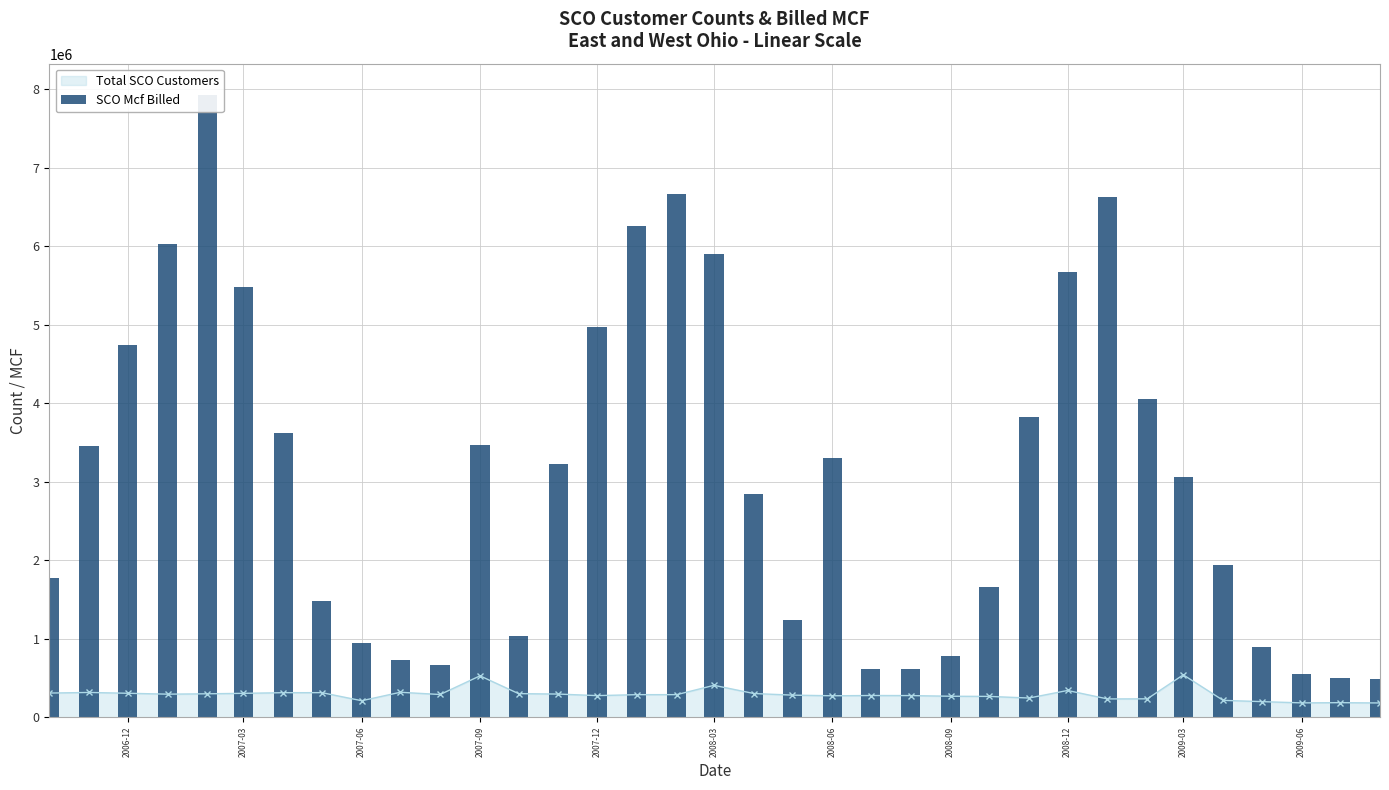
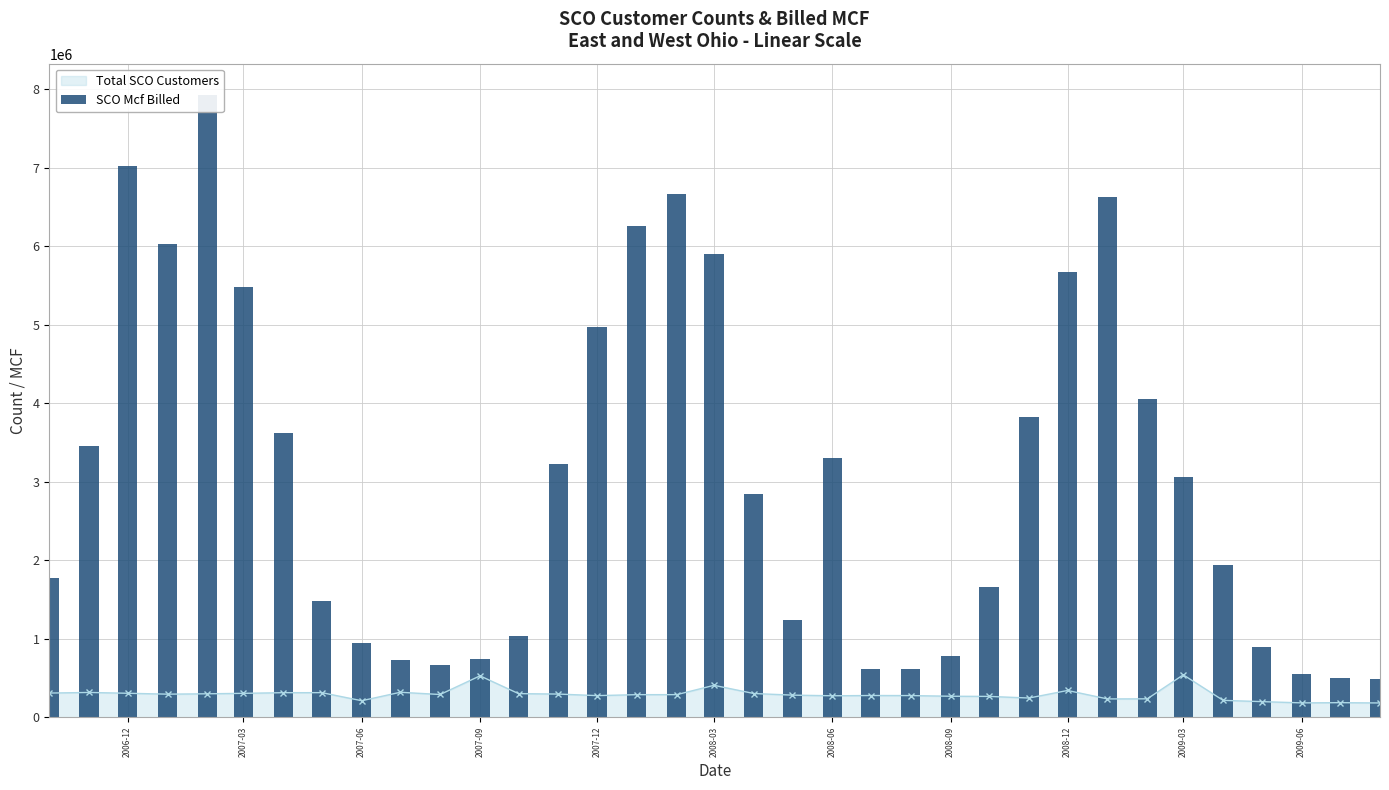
SCO Mcf Billed, 2006-12: 4700000 -> 7000000
SCO Mcf Billed, 2007-09: 3500000 -> 700000
